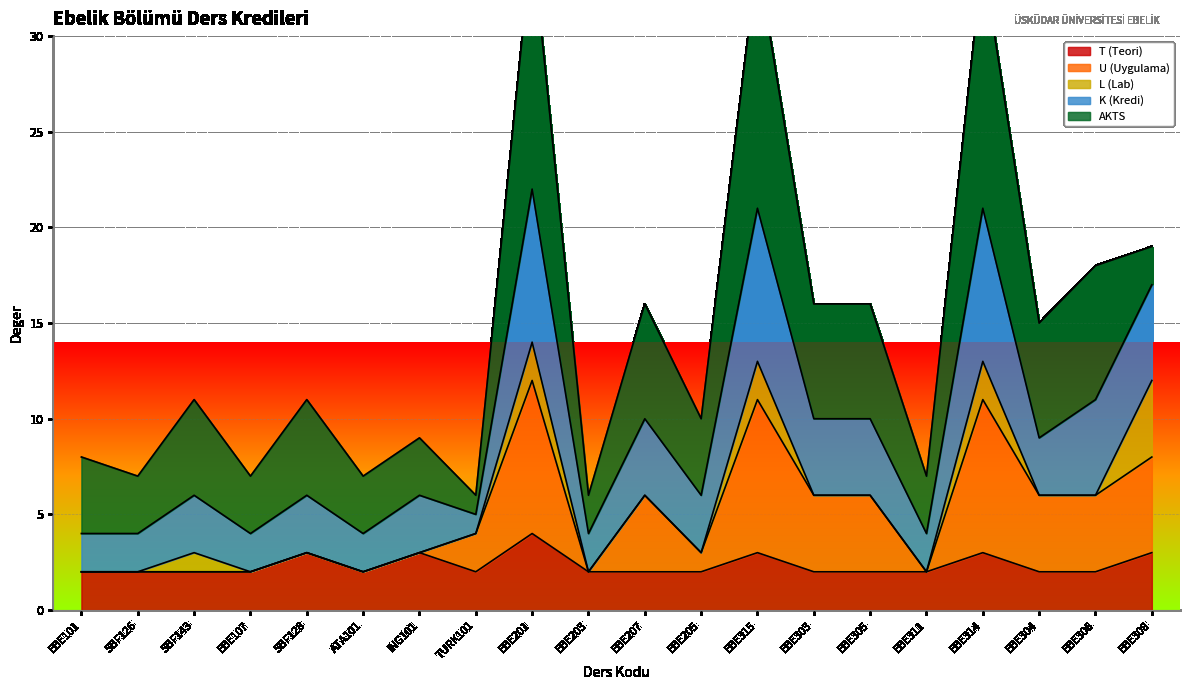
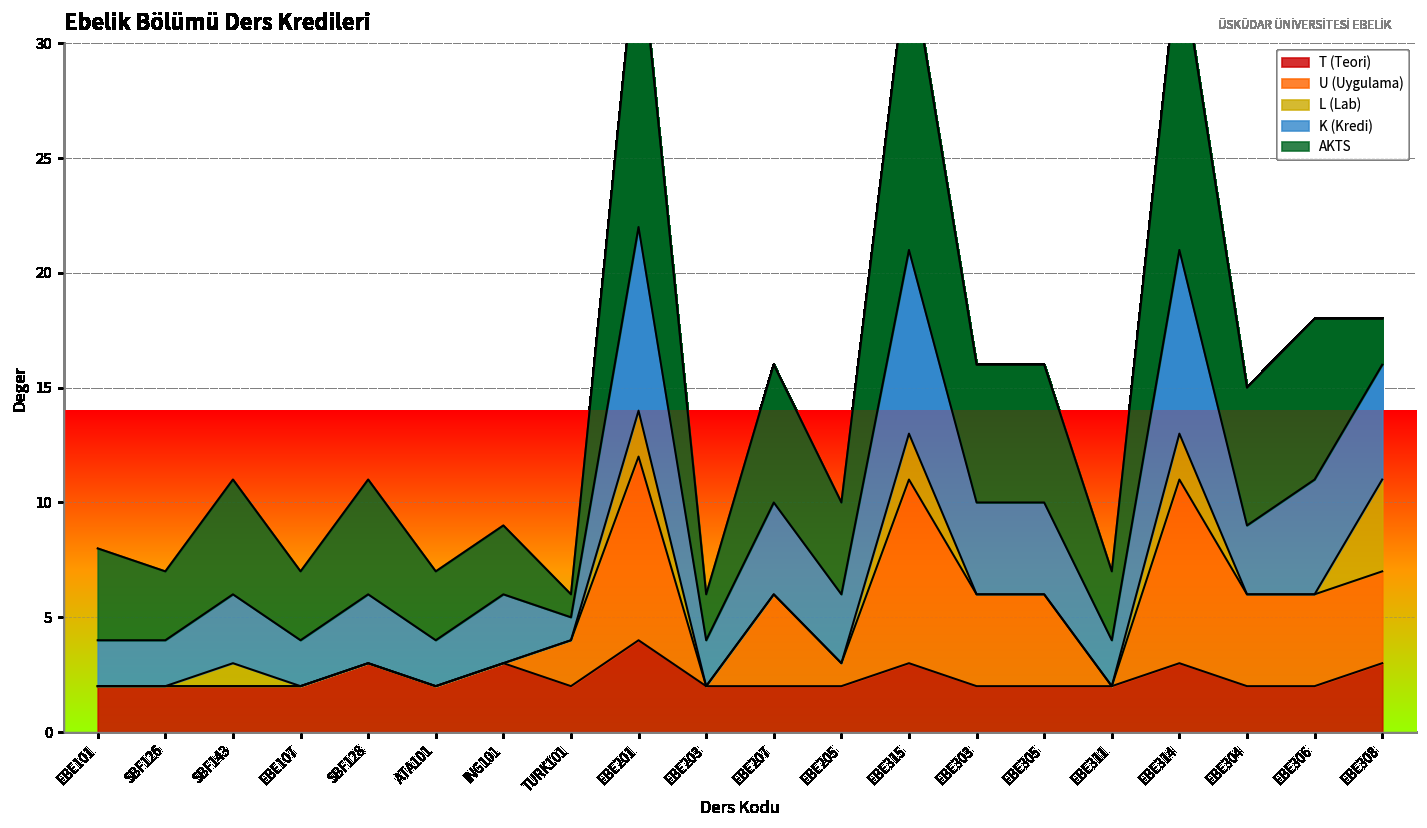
U (Uygulama), EBE308: 5 -> 4
